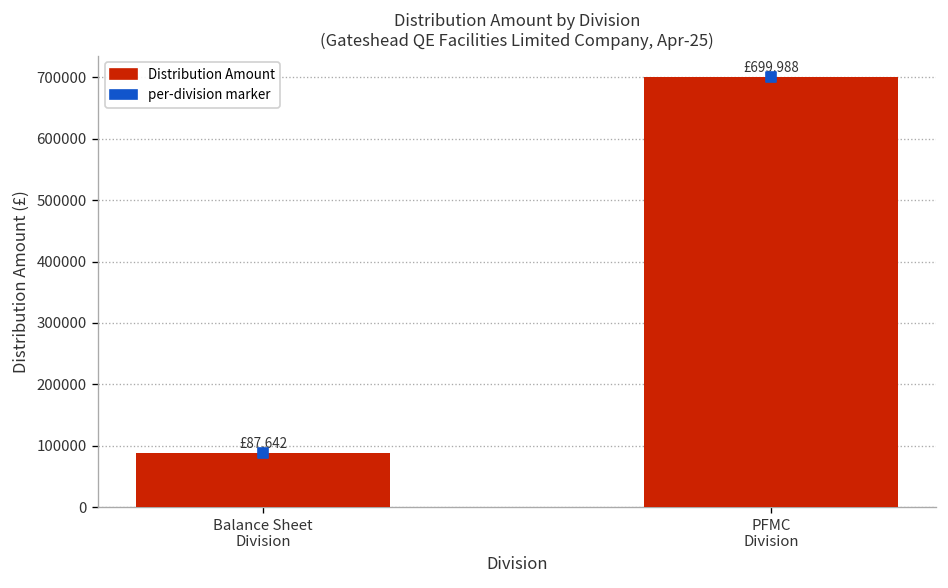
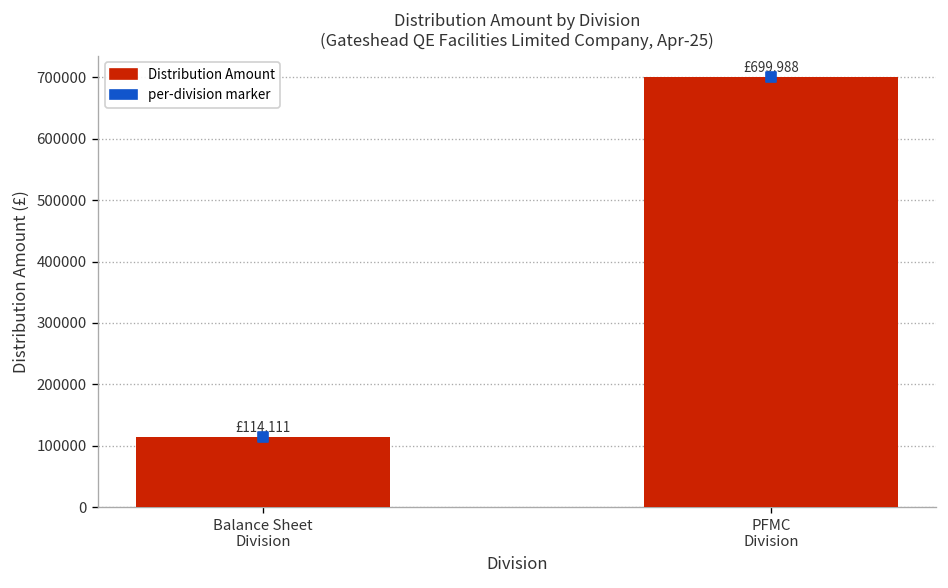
Distribution Amount, Balance Sheet Division: £87,642 -> £114,111
